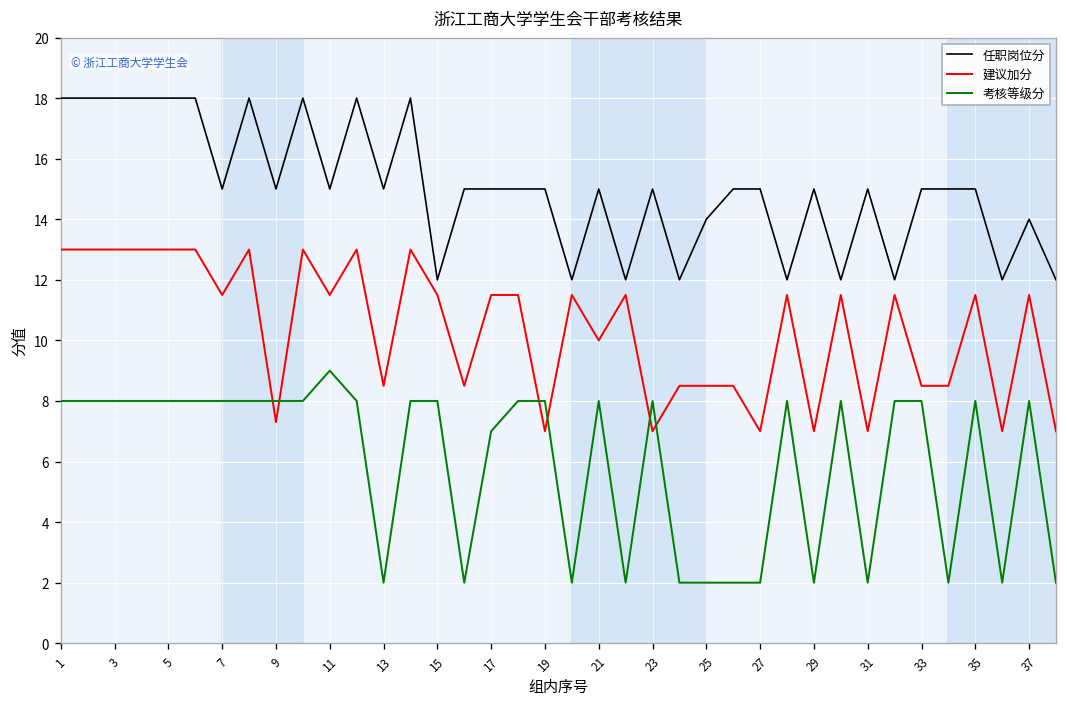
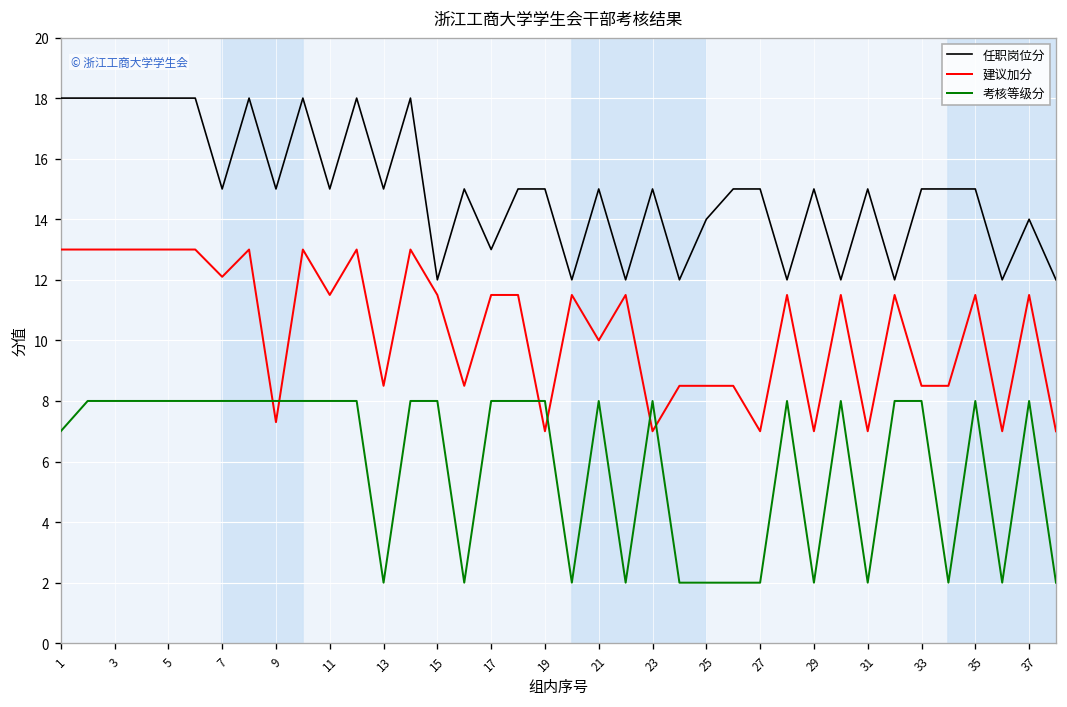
考核等级分, 1: 8 -> 7
建议加分, 7: 11.5 -> 12.1
考核等级分, 11: 9 -> 8
任职岗位分, 17: 15 -> 13
考核等级分, 17: 7 -> 8
